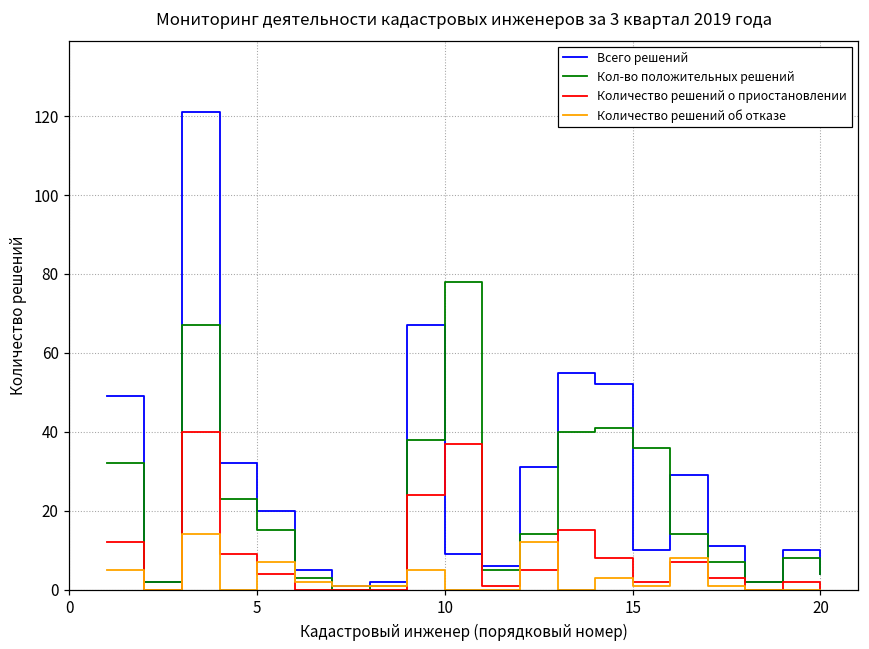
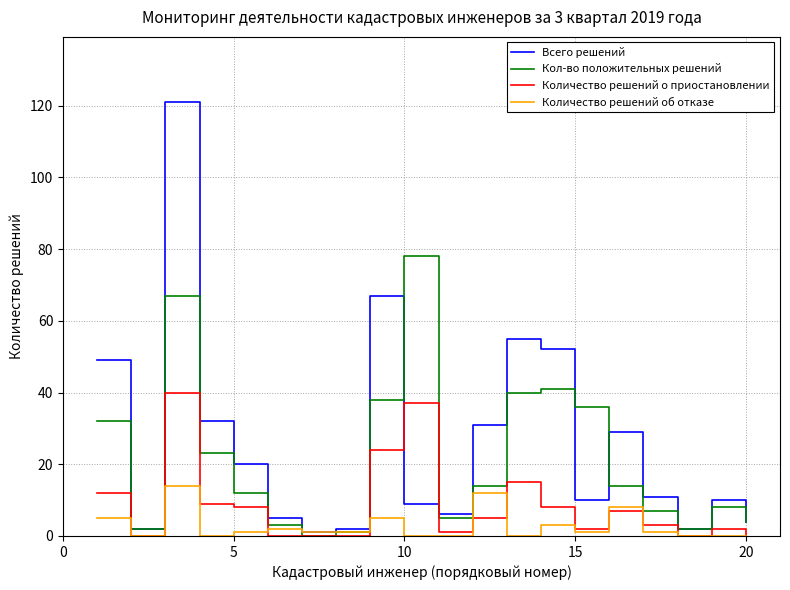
Кол-во положительных решений, 5: 15 -> 12
Количество решений о приостановлении, 5: 4 -> 8
Количество решений об отказе, 5: 7 -> 1
